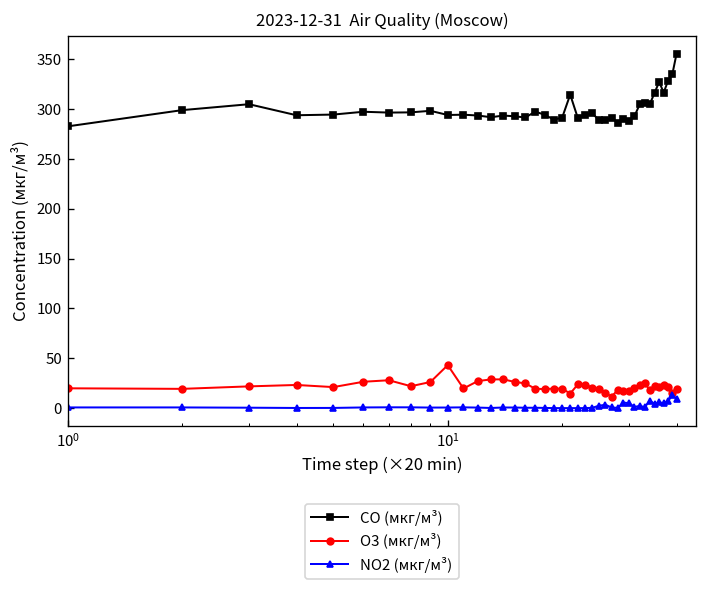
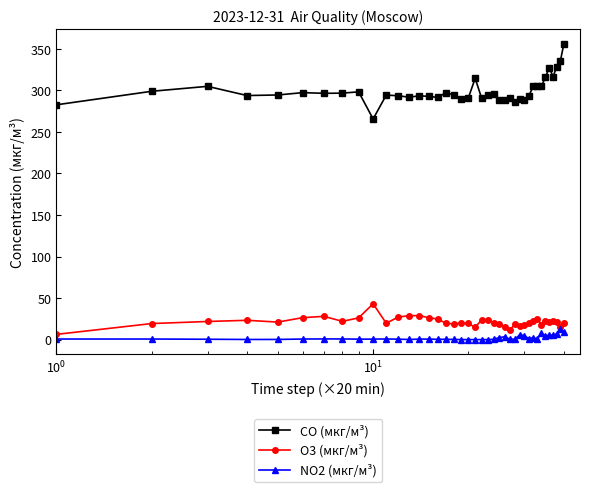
O3 (мкг/м³), 10^0: 20 -> 10
CO (мкг/м³), 10^1: 290 -> 270
